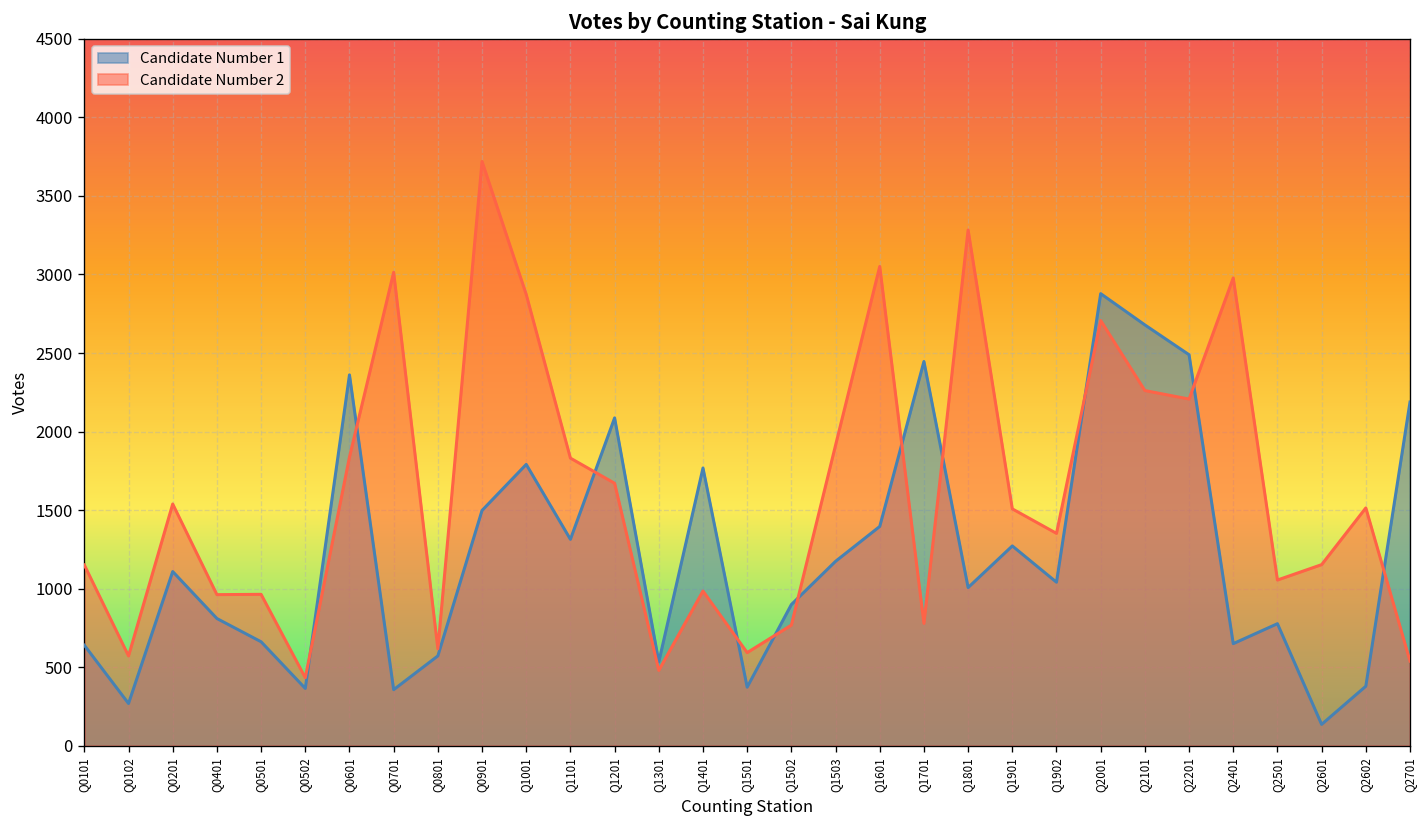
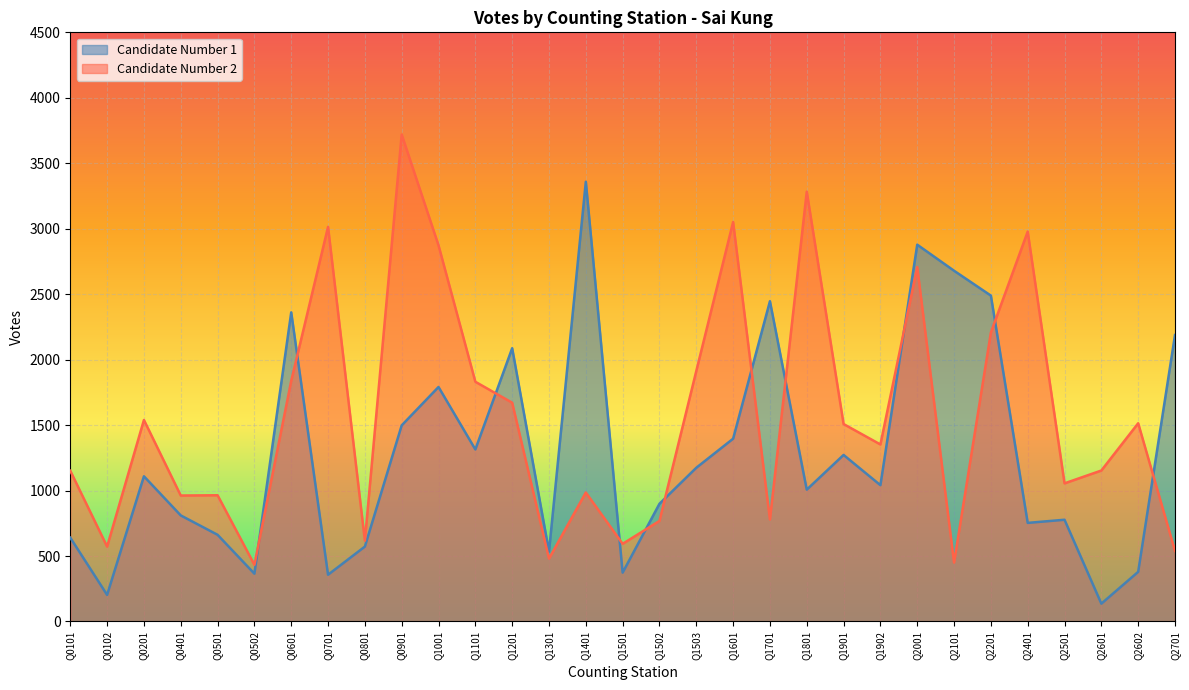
Candidate Number 1, Q0102: 270 -> 200
Candidate Number 1, Q1401: 1770 -> 3360
Candidate Number 2, Q2101: 2260 -> 450
Candidate Number 1, Q2401: 650 -> 750
